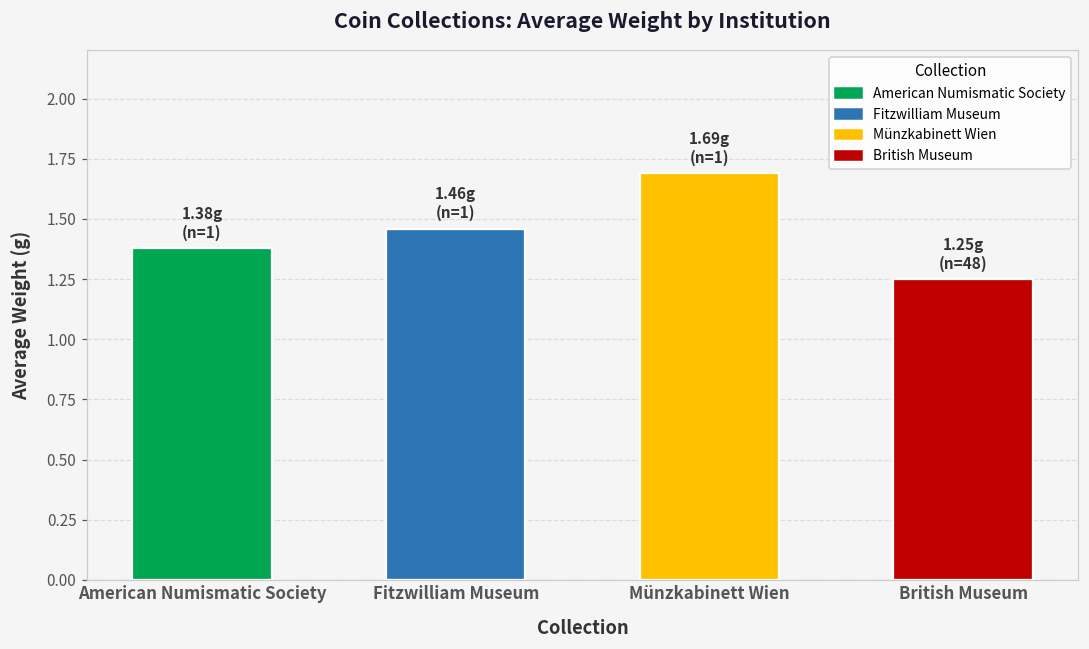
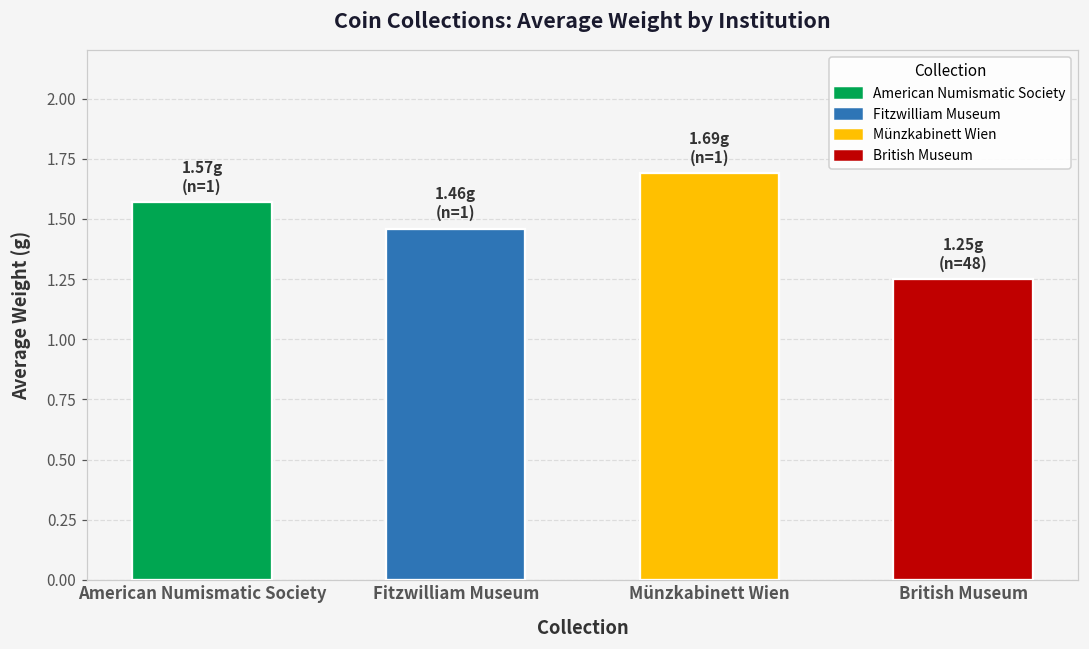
American Numismatic Society: 1.38g -> 1.57g
